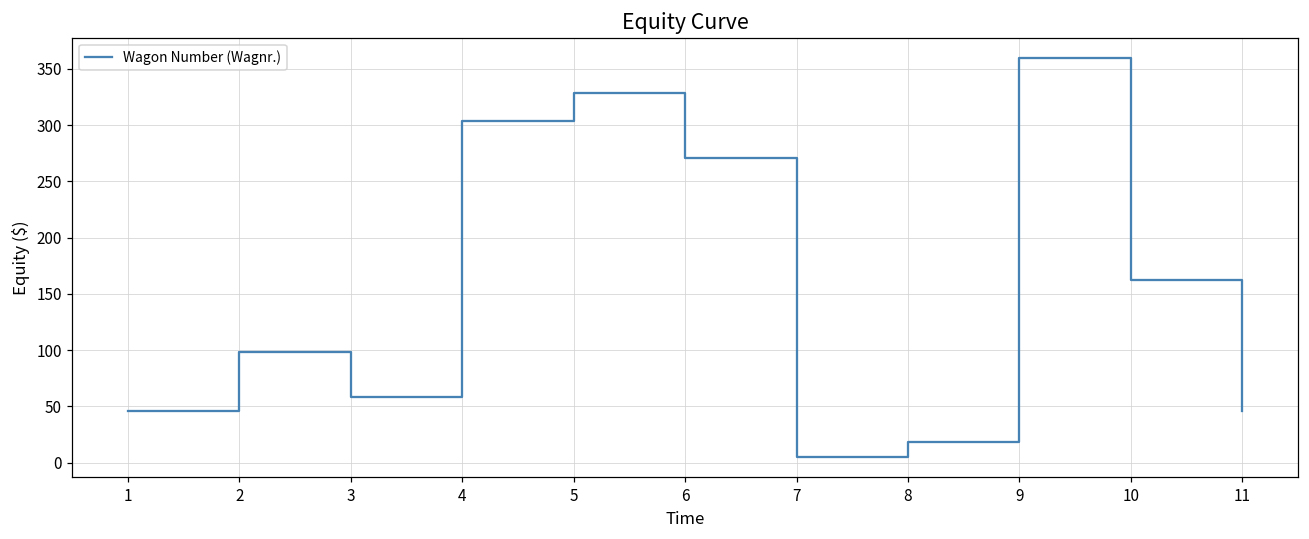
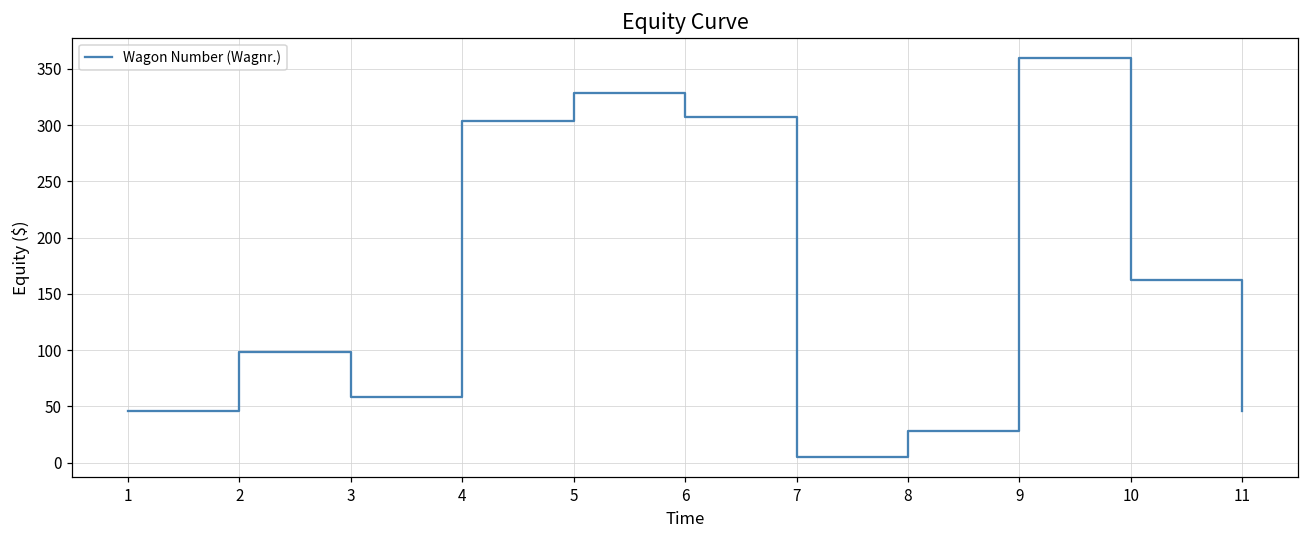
6: 271 -> 307
8: 18 -> 28
